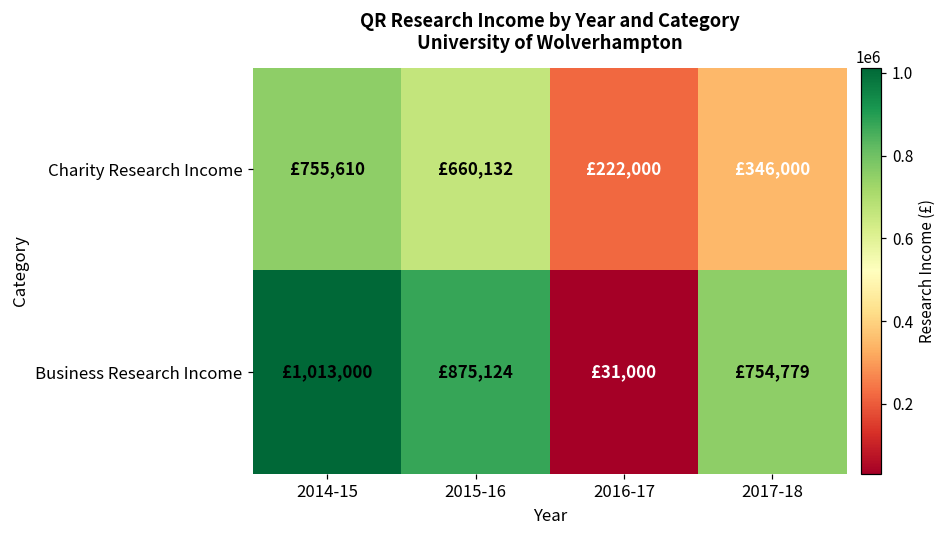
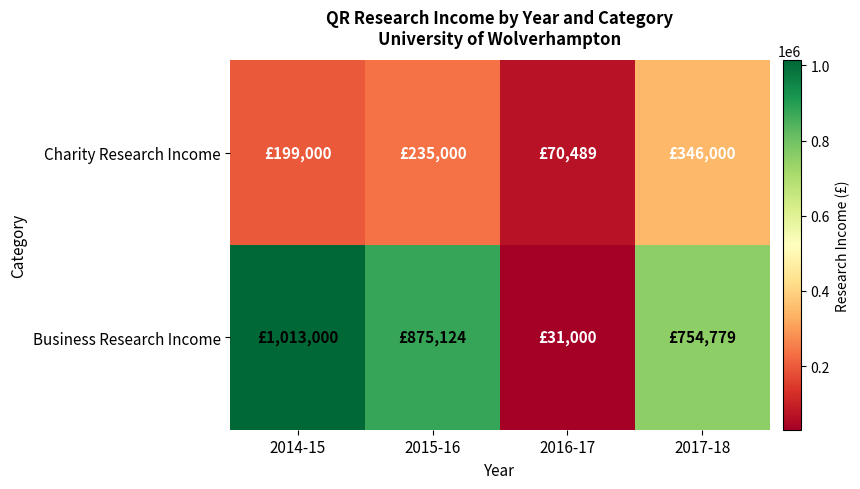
Charity Research Income, 2014-15: £755,610 -> £199,000
Charity Research Income, 2015-16: £660,132 -> £235,000
Charity Research Income, 2016-17: £222,000 -> £70,489
